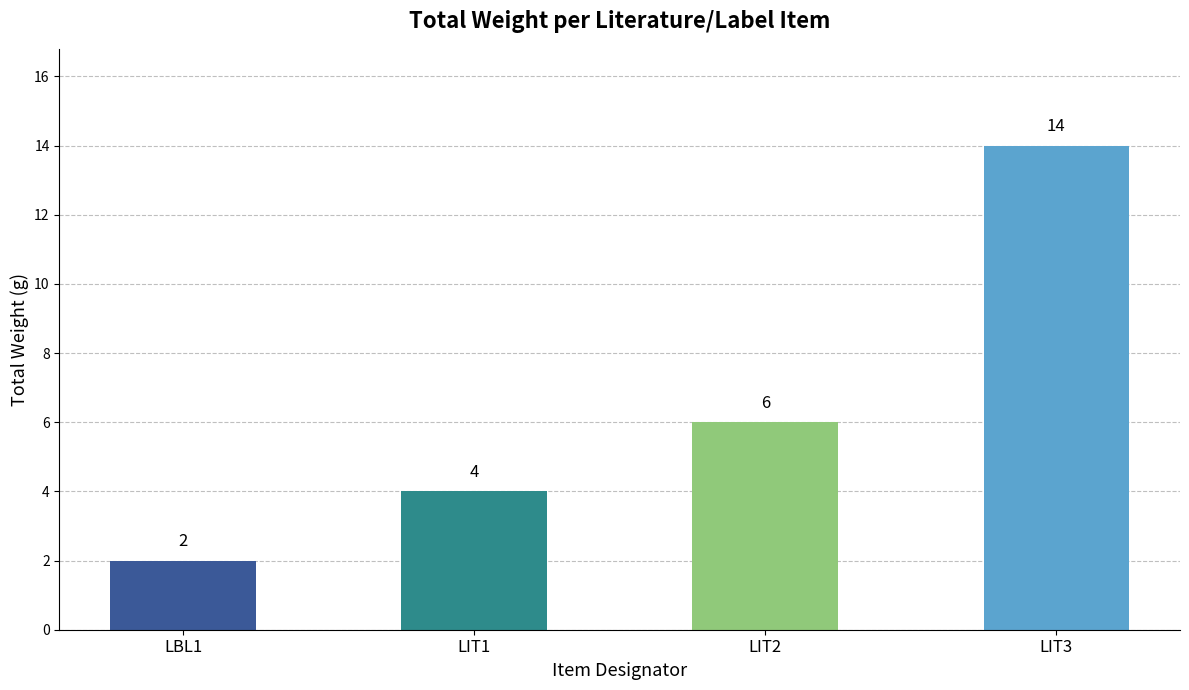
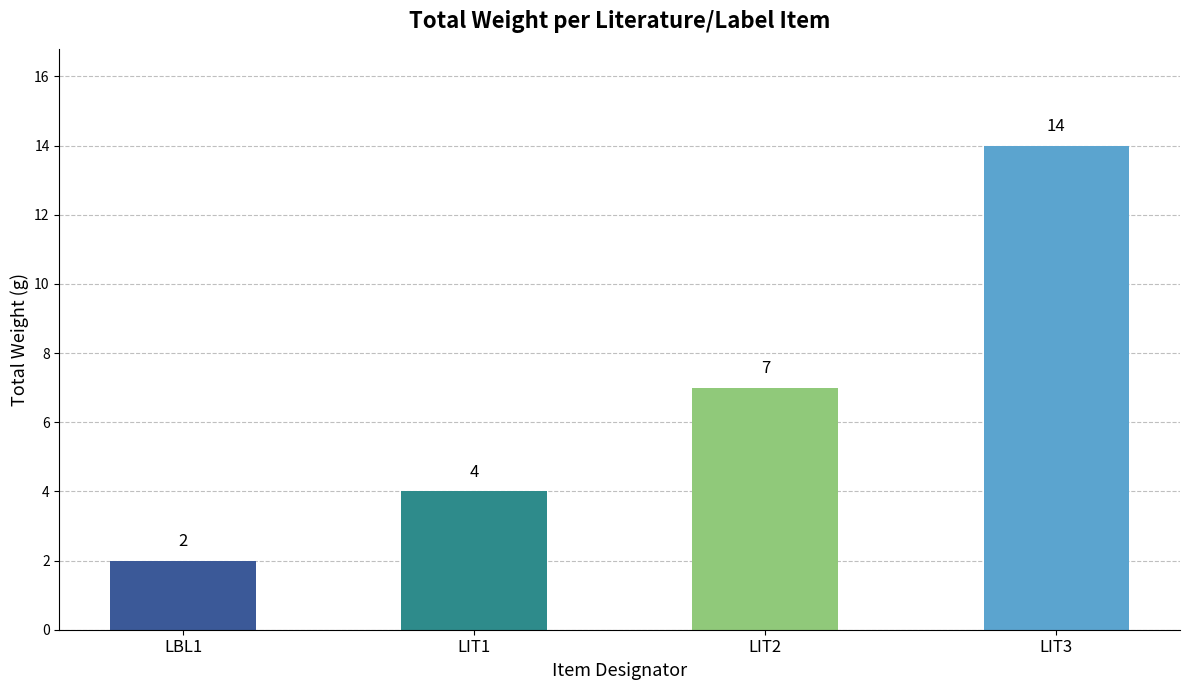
LIT2: 6 -> 7
